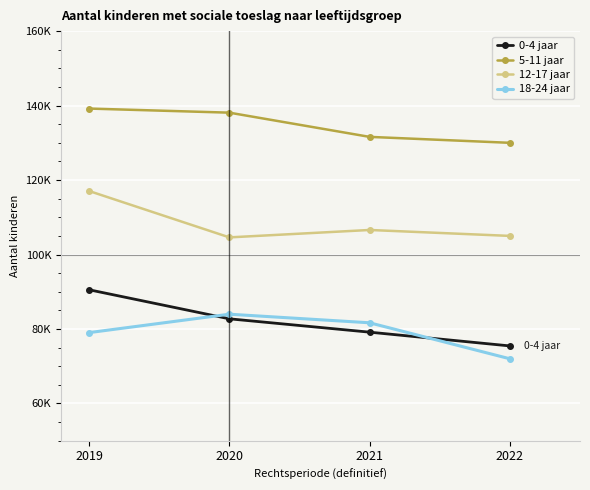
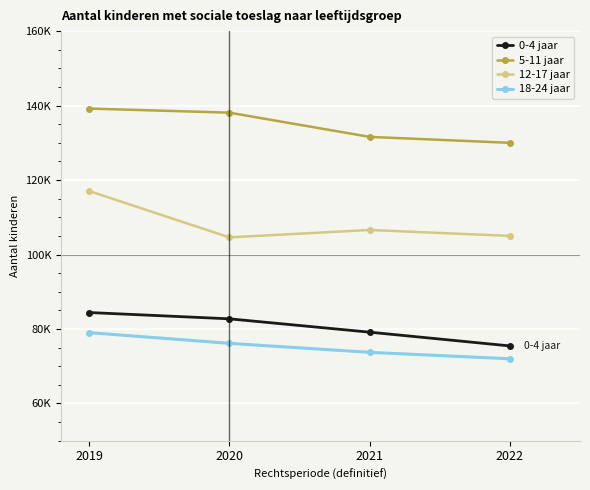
0-4 jaar, 2019: 91000 -> 84000
18-24 jaar, 2020: 84000 -> 76000
18-24 jaar, 2021: 82000 -> 74000
